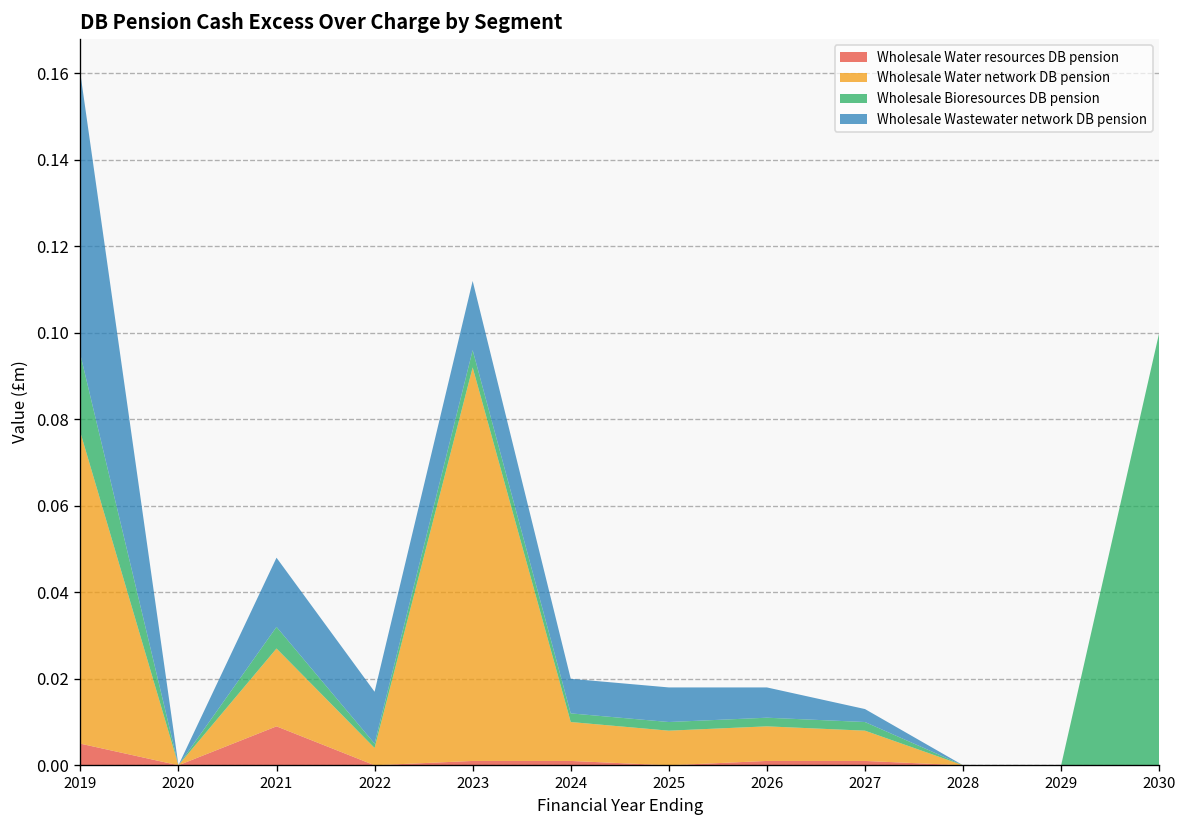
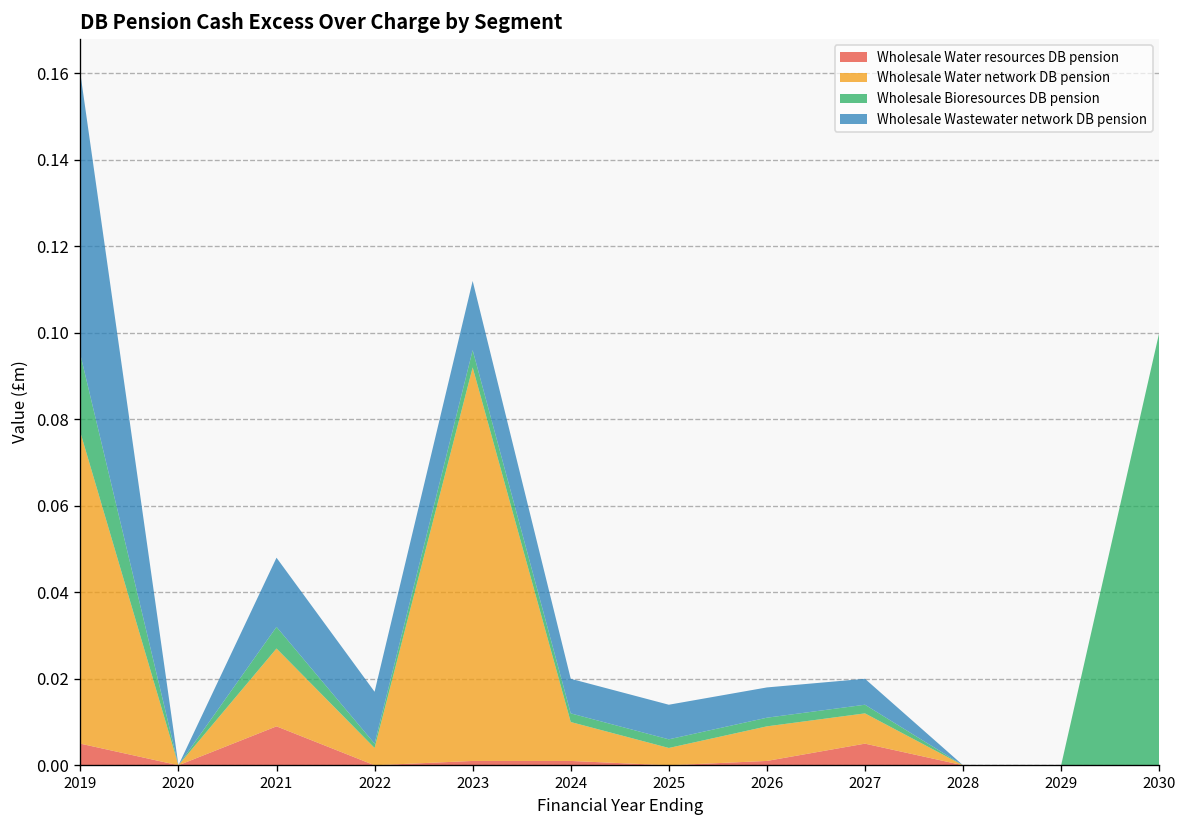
Wholesale Water network DB pension, 2025: 0.008 -> 0.004
Wholesale Water resources DB pension, 2027: 0.001 -> 0.005
Wholesale Wastewater network DB pension, 2027: 0.003 -> 0.006
